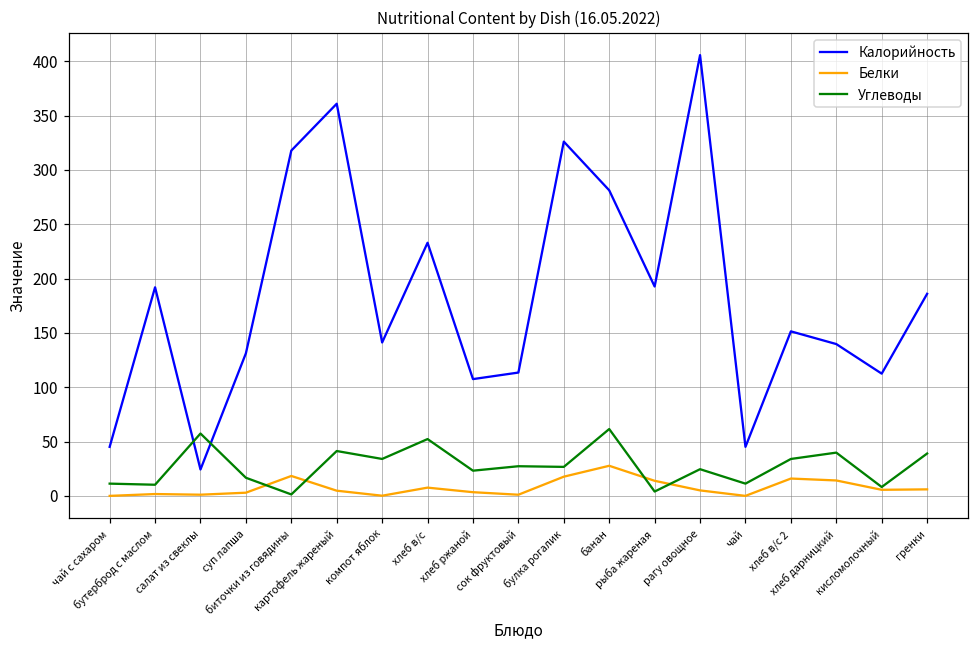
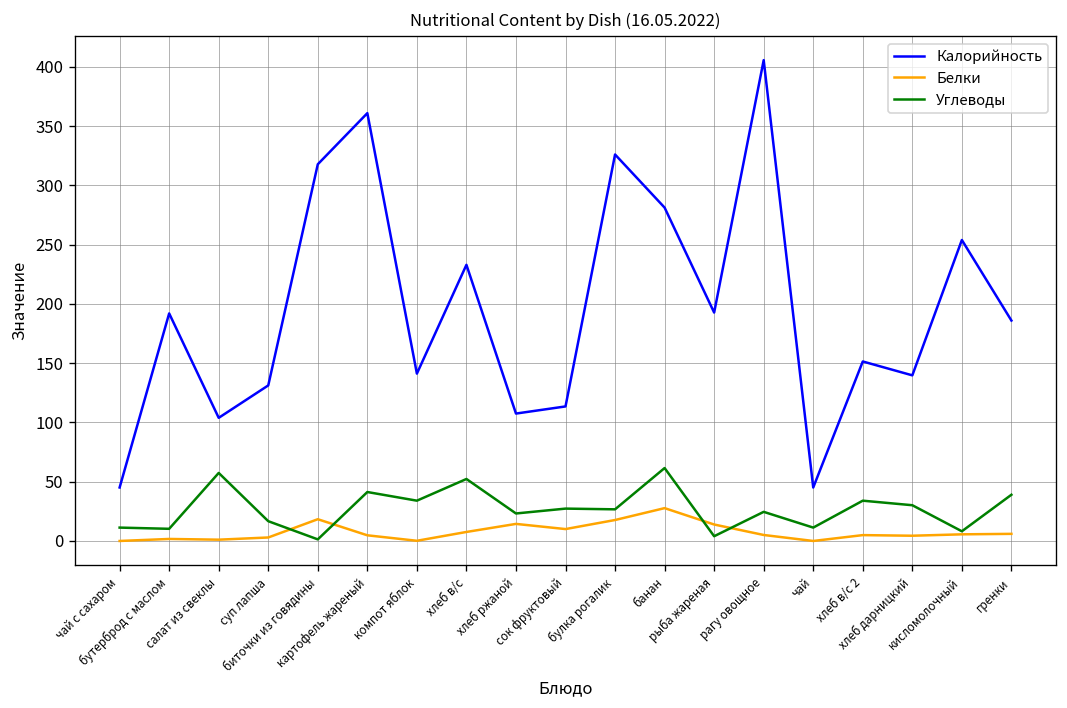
Калорийность, салат из свеклы: 20 -> 100
Белки, хлеб ржаной: 0 -> 10
Белки, сок фруктовый: 0 -> 10
Белки, хлеб в/с 2: 20 -> 0
Белки, хлеб дарницкий: 10 -> 0
Углеводы, хлеб дарницкий: 40 -> 30
Калорийность, кисломолочный: 110 -> 250
